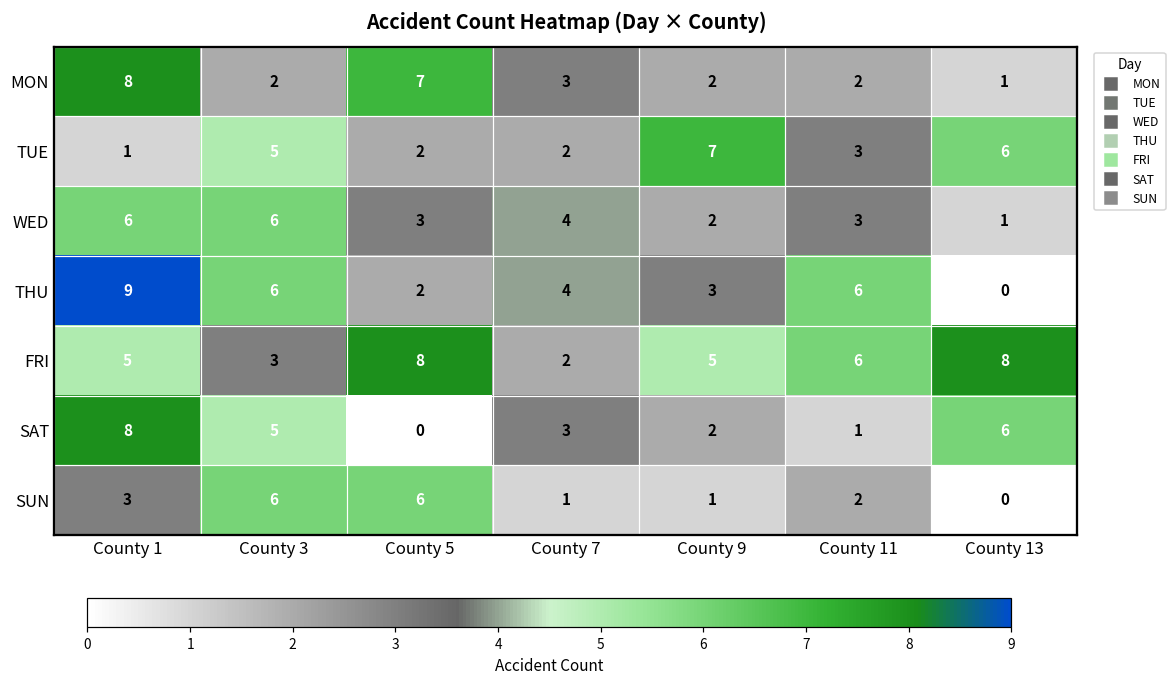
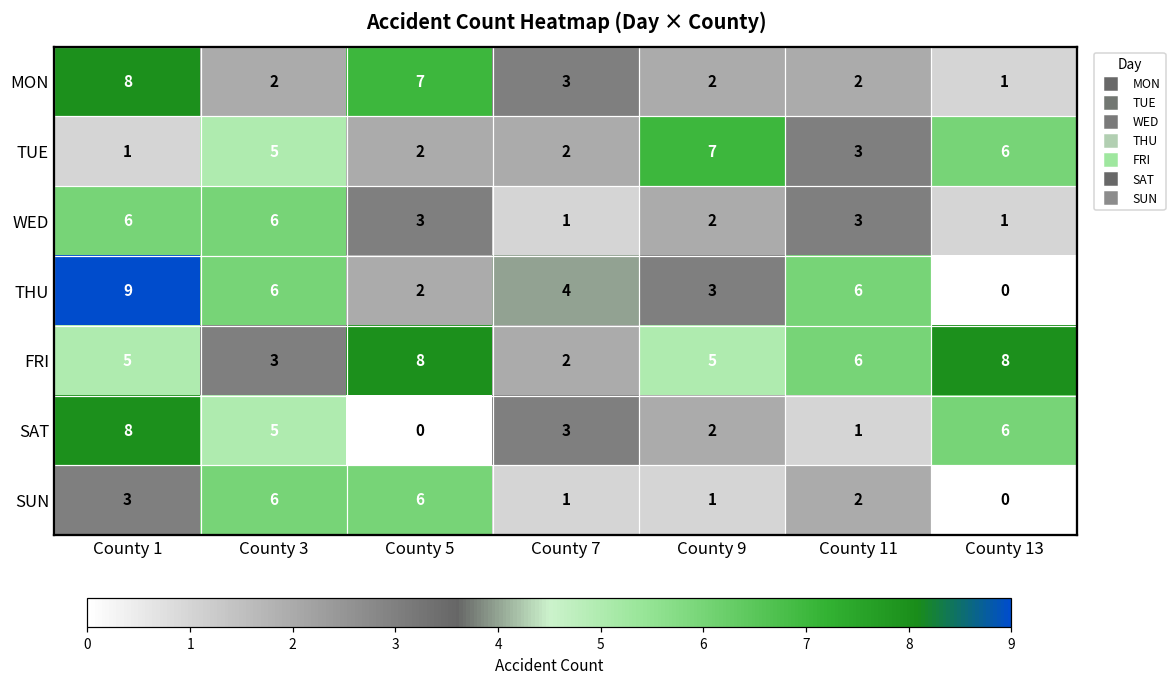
WED, County 7: 4 -> 1
